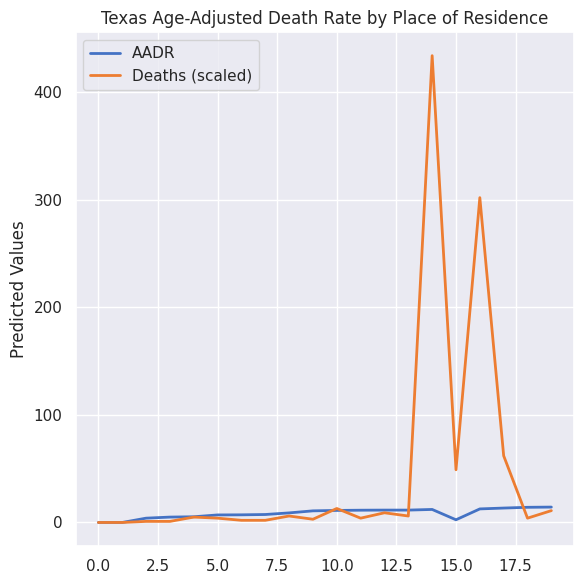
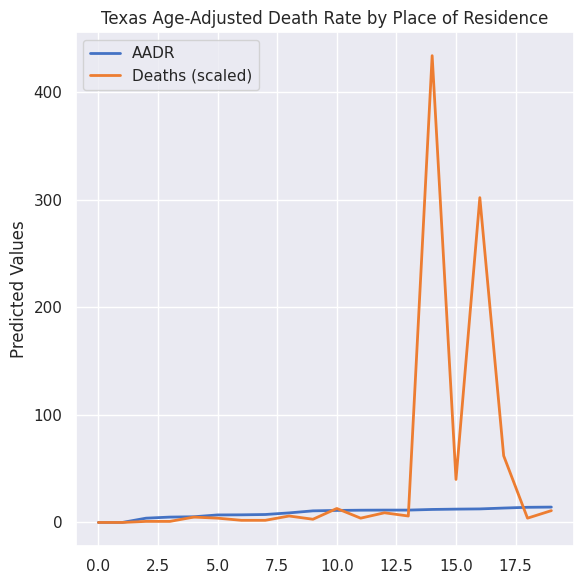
AADR, 15.0: 3 -> 12
Deaths (scaled), 15.0: 49 -> 40
